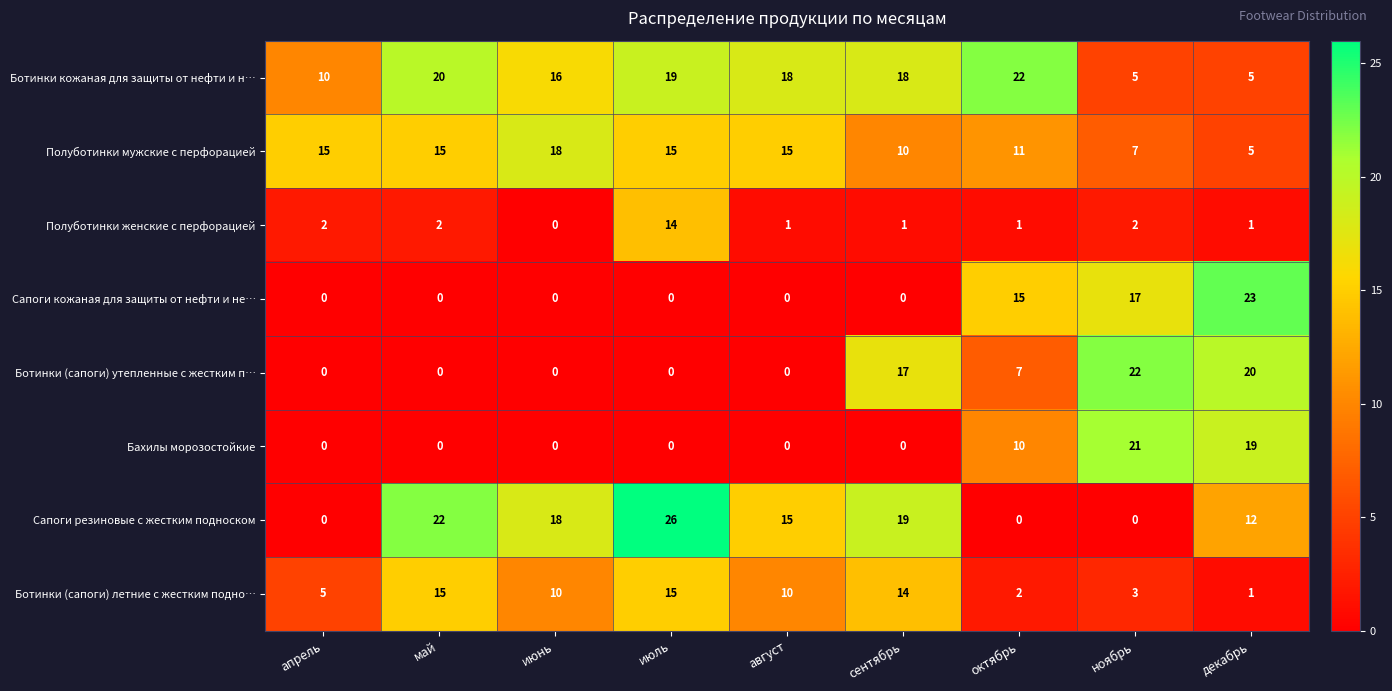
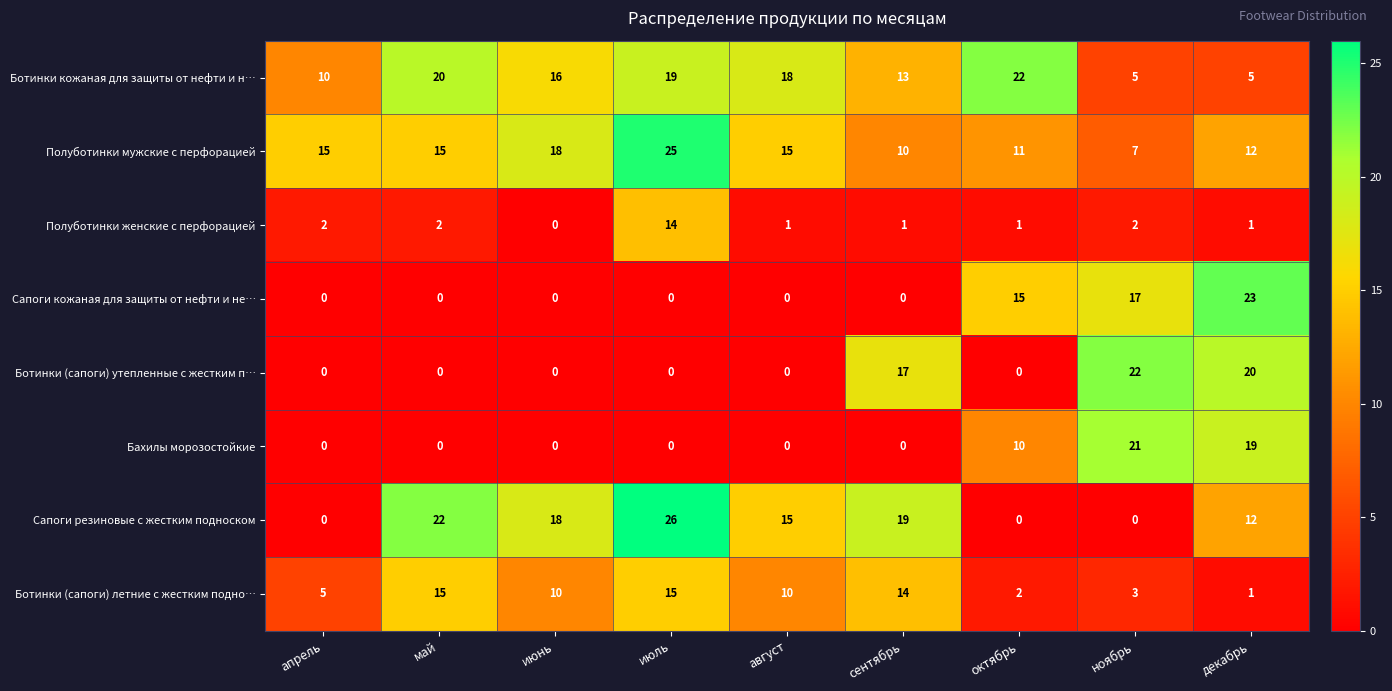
Ботинки кожаная для защиты от нефти и н…, сентябрь: 18 -> 13
Полуботинки мужские с перфорацией, июль: 15 -> 25
Полуботинки мужские с перфорацией, декабрь: 5 -> 12
Ботинки (сапоги) утепленные с жестким п…, октябрь: 7 -> 0
